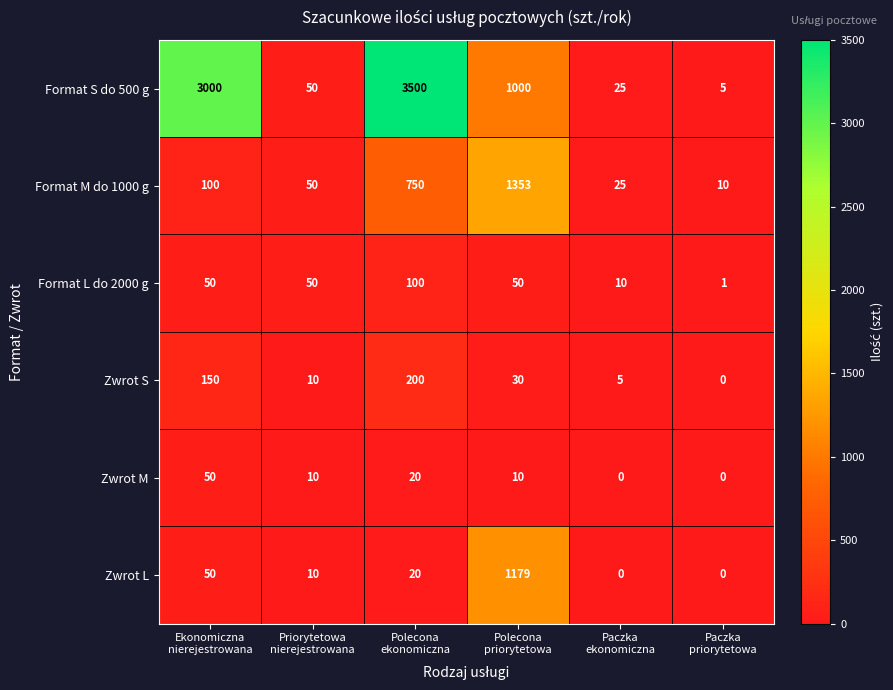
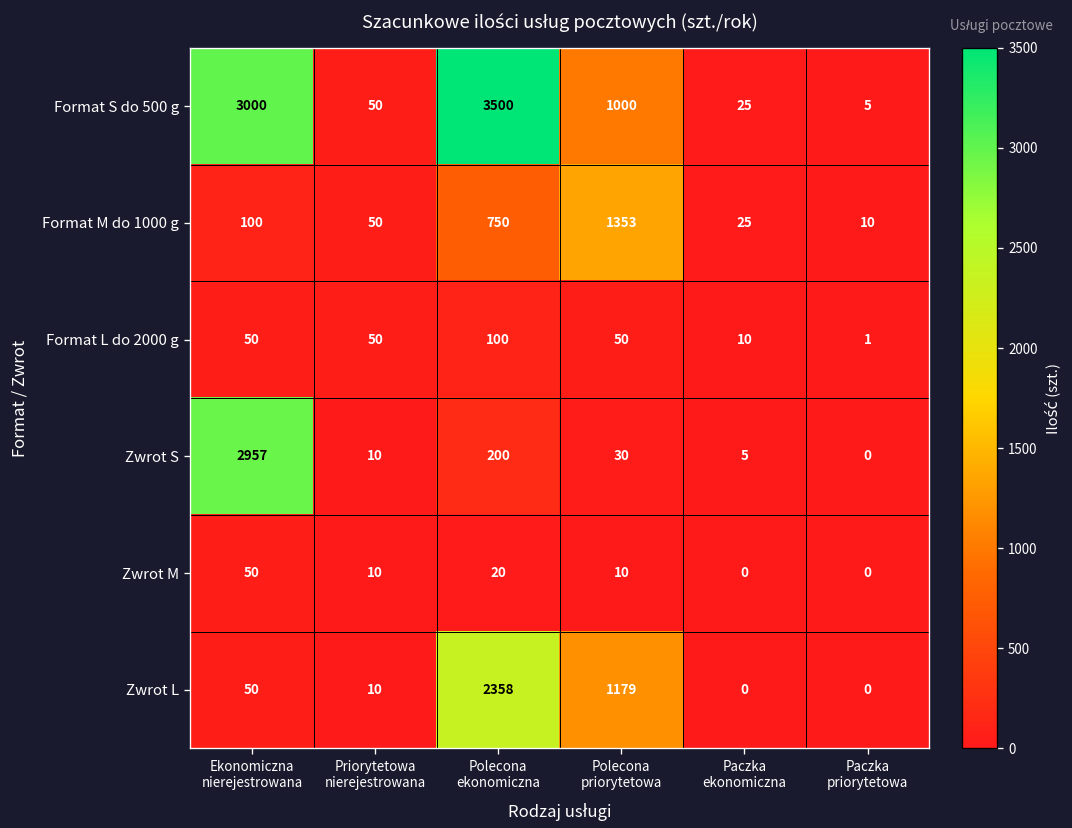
Zwrot S, Ekonomiczna nierejestrowana: 150 -> 2957
Zwrot L, Polecona ekonomiczna: 20 -> 2358
